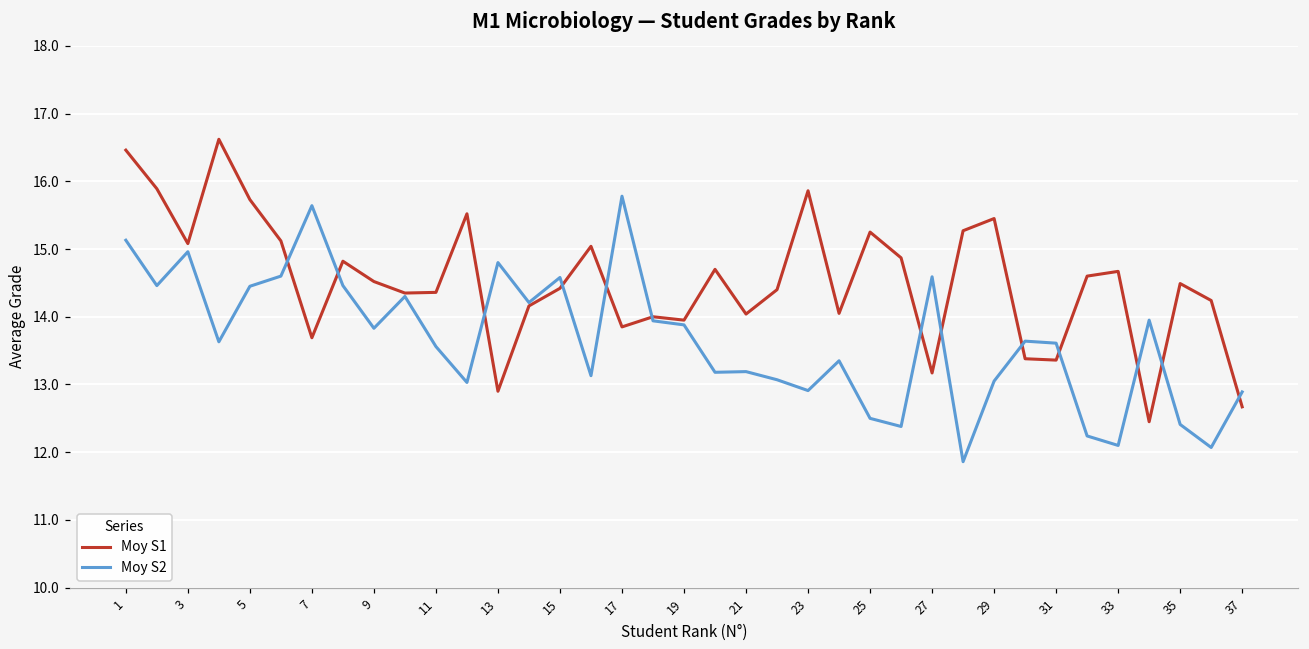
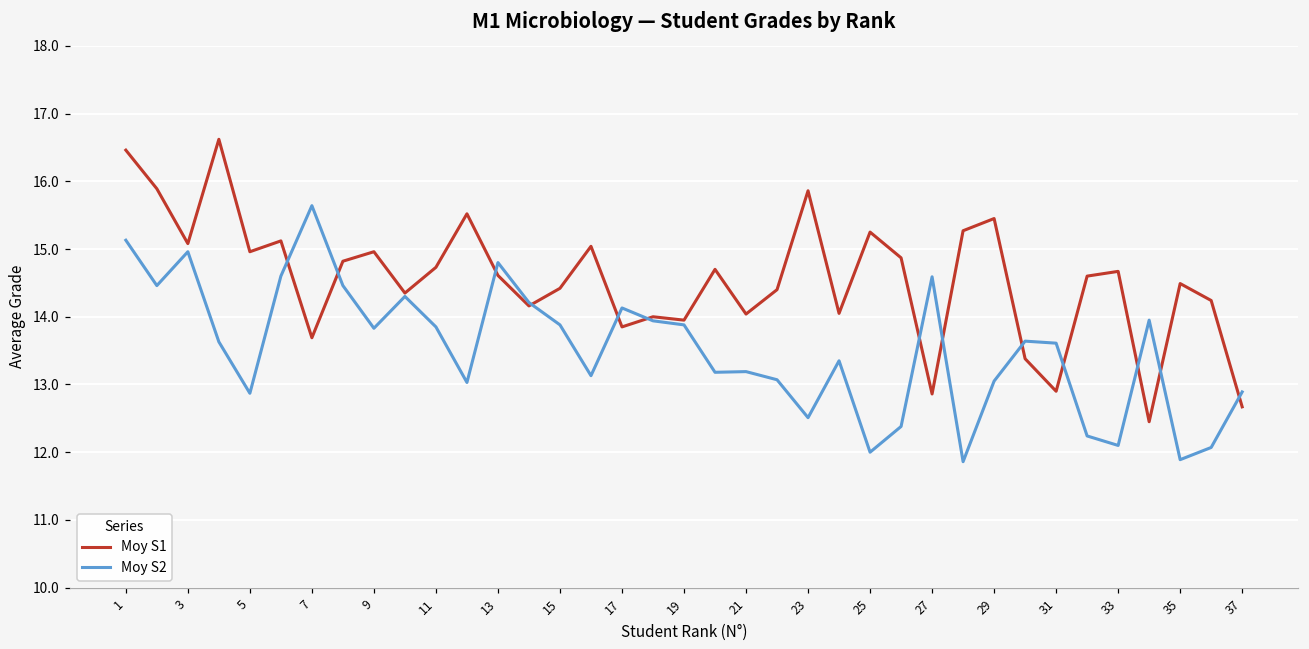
Moy S1, 5: 15.7 -> 15.0
Moy S2, 5: 14.5 -> 12.9
Moy S1, 9: 14.5 -> 15.0
Moy S1, 11: 14.4 -> 14.7
Moy S2, 11: 13.6 -> 13.9
Moy S1, 13: 12.9 -> 14.6
Moy S2, 15: 14.6 -> 13.9
Moy S2, 17: 15.8 -> 14.1
Moy S2, 23: 12.9 -> 12.5
Moy S2, 25: 12.5 -> 12.0
Moy S1, 27: 13.2 -> 12.9
Moy S1, 31: 13.4 -> 12.9
Moy S2, 35: 12.4 -> 11.9
